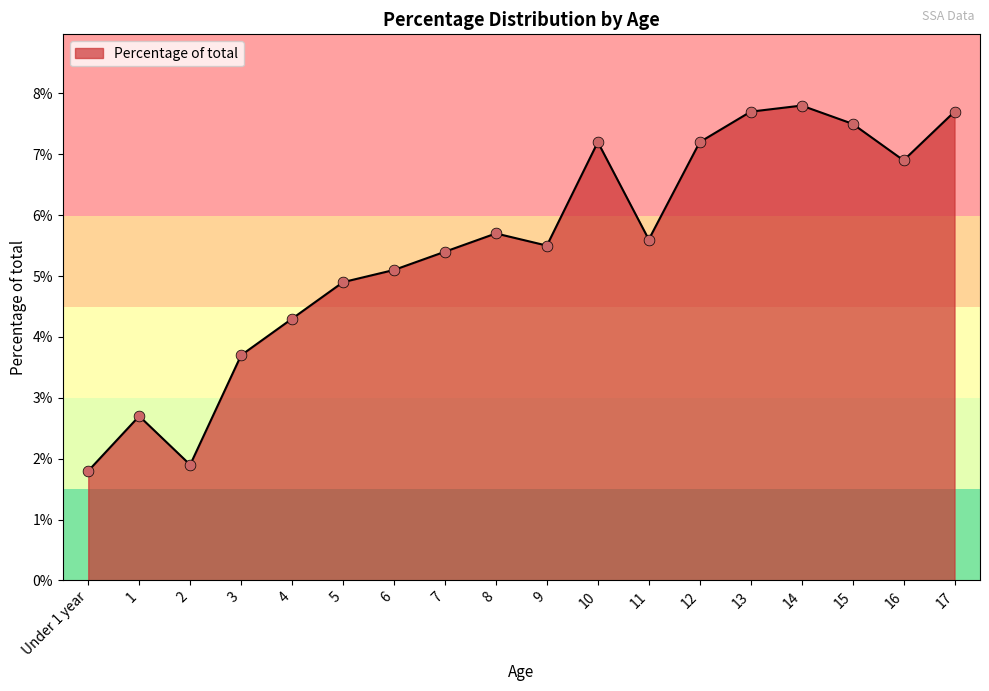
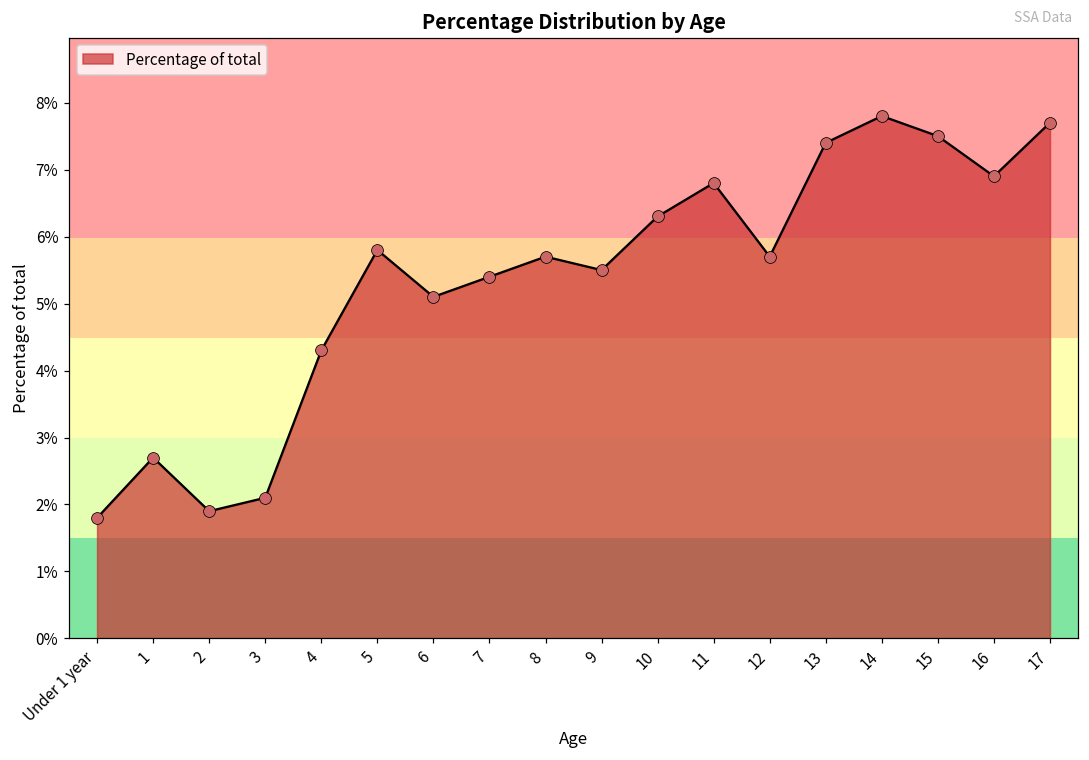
3: 3.7% -> 2.1%
5: 4.9% -> 5.8%
10: 7.2% -> 6.3%
11: 5.6% -> 6.8%
12: 7.2% -> 5.7%
13: 7.7% -> 7.4%
